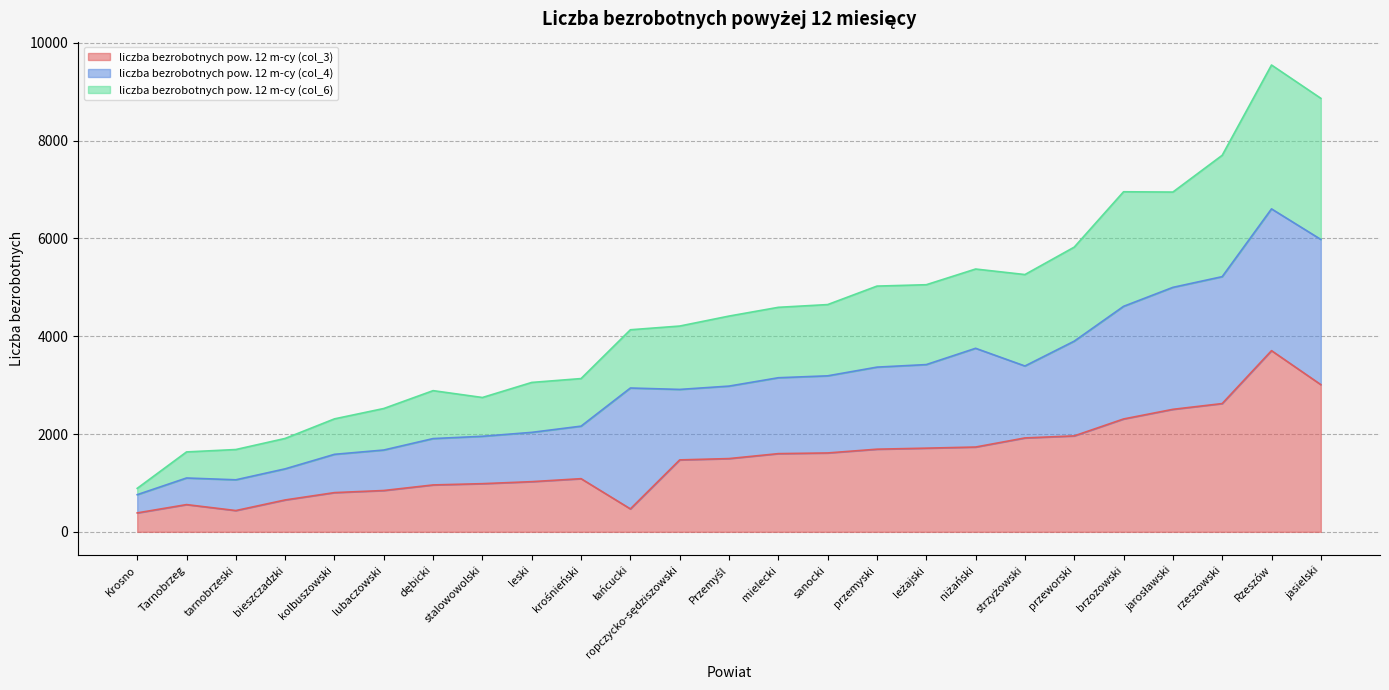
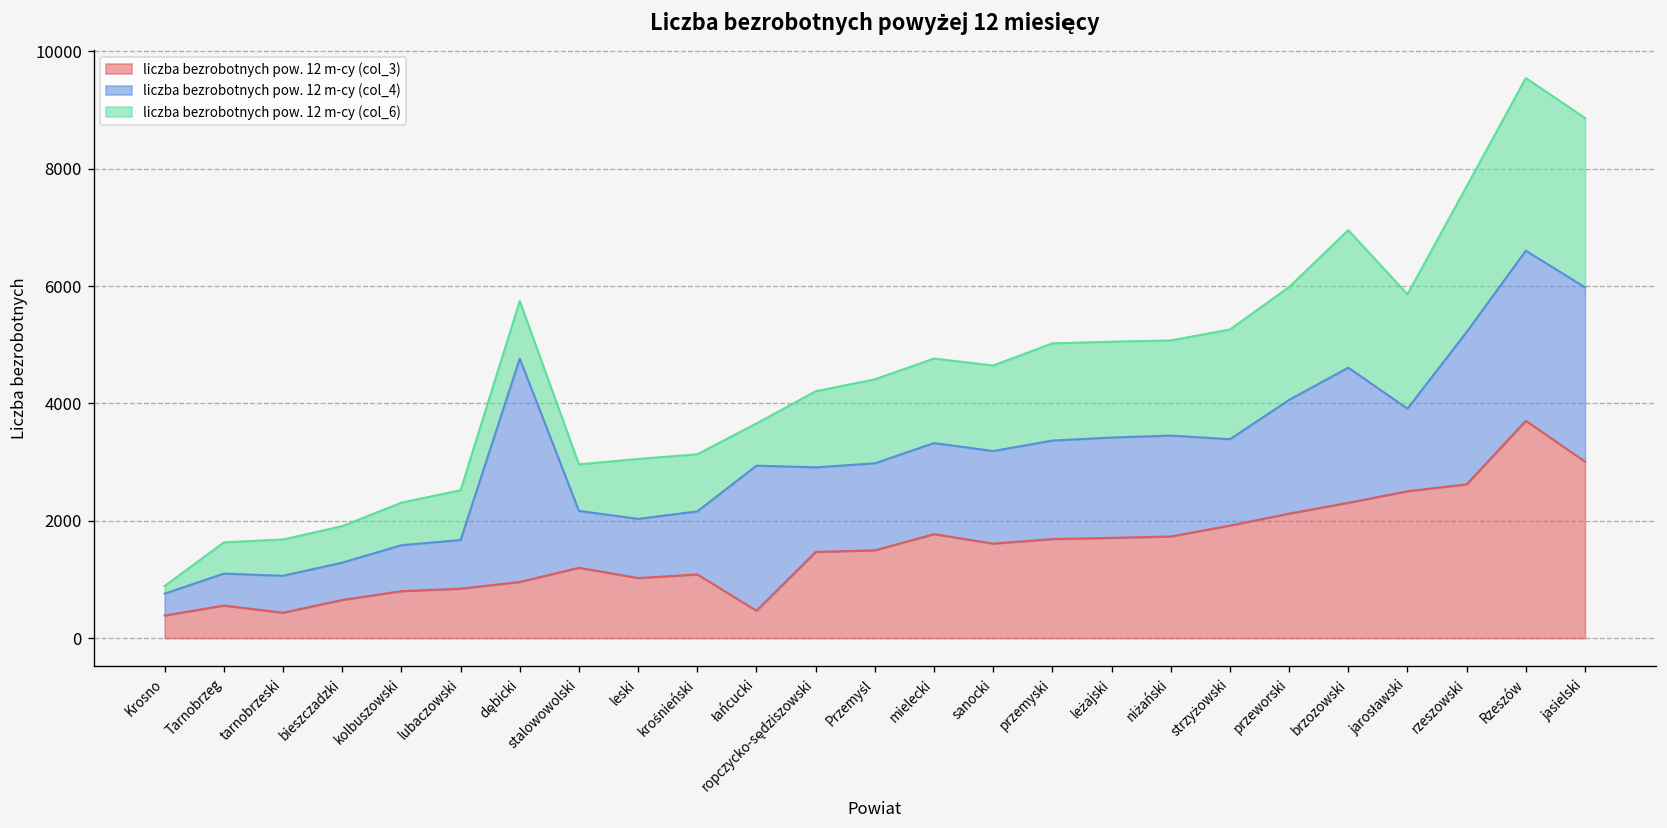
liczba bezrobotnych pow. 12 m-cy (col_4), dębicki: 900 -> 3800
liczba bezrobotnych pow. 12 m-cy (col_3), stalowowolski: 1000 -> 1200
liczba bezrobotnych pow. 12 m-cy (col_6), łańcucki: 1200 -> 700
liczba bezrobotnych pow. 12 m-cy (col_3), mielecki: 1600 -> 1800
liczba bezrobotnych pow. 12 m-cy (col_4), niżański: 2000 -> 1700
liczba bezrobotnych pow. 12 m-cy (col_3), przeworski: 2000 -> 2100
liczba bezrobotnych pow. 12 m-cy (col_4), jarosławski: 2500 -> 1400
